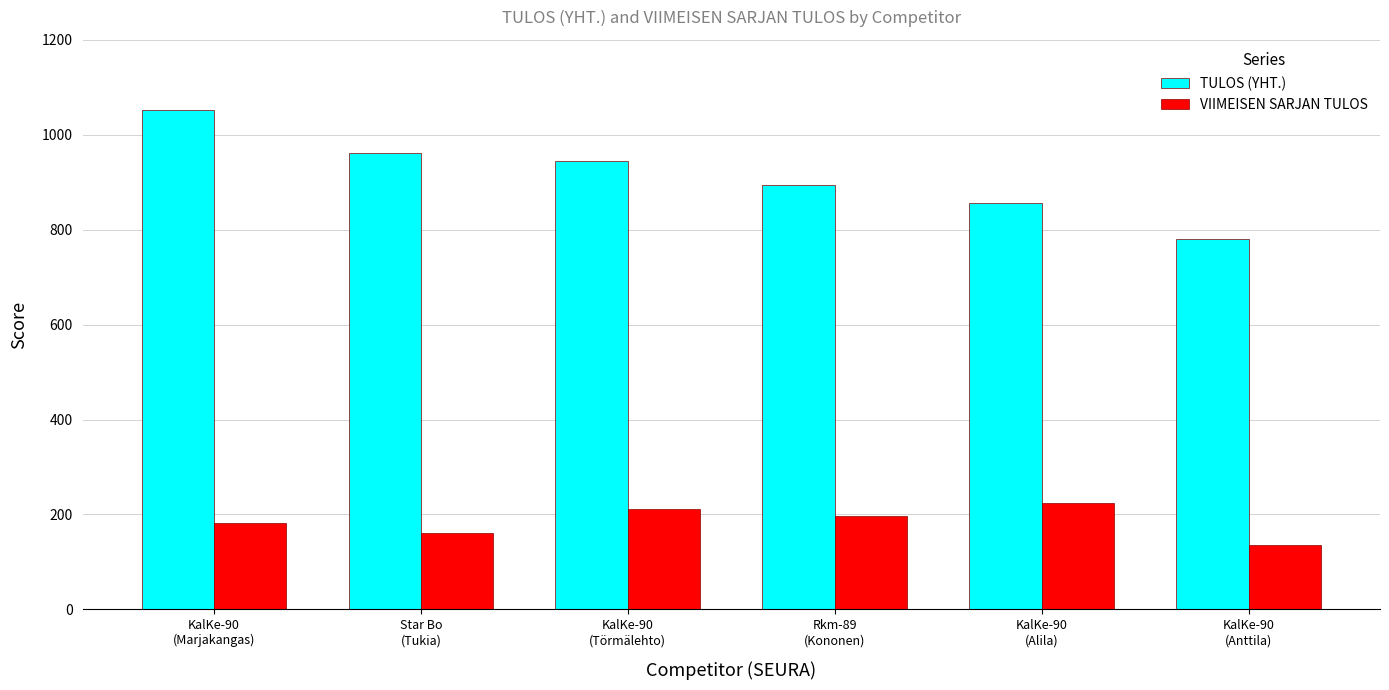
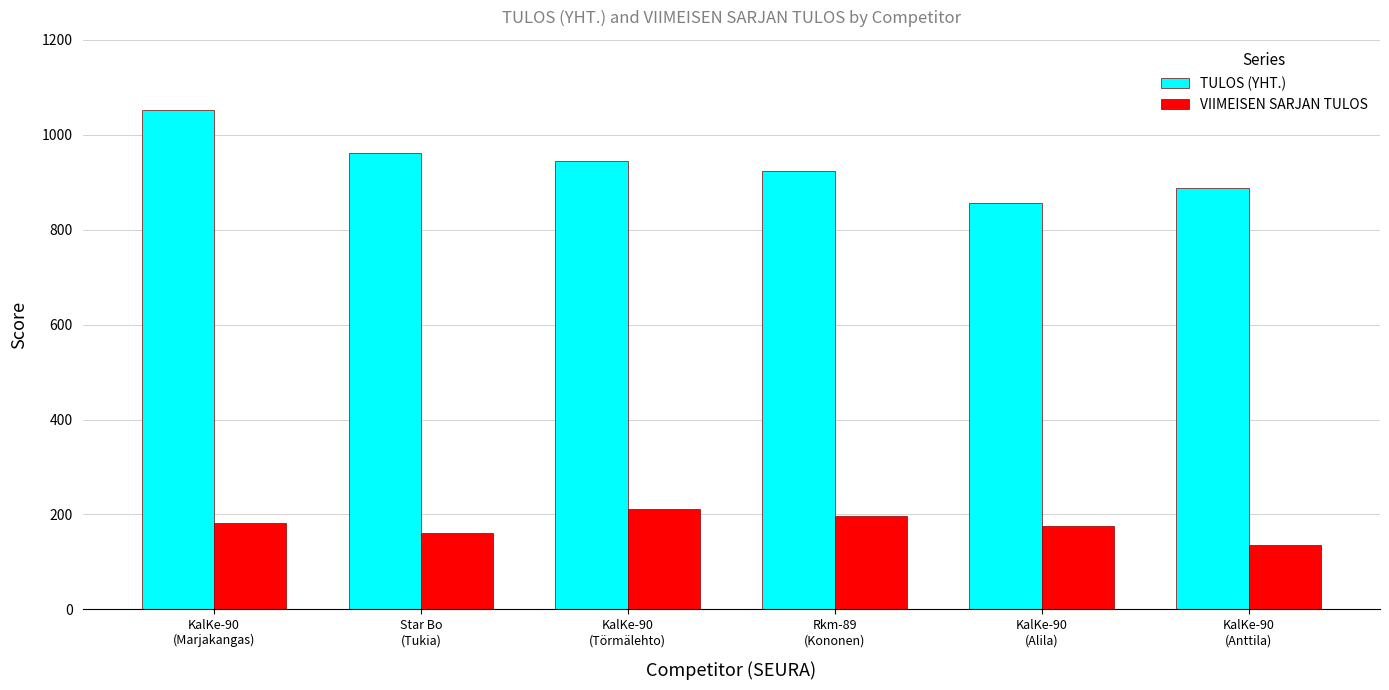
TULOS (YHT.), Rkm-89 (Kononen): 900 -> 920
VIIMEISEN SARJAN TULOS, KalKe-90 (Alila): 230 -> 180
TULOS (YHT.), KalKe-90 (Anttila): 780 -> 890
